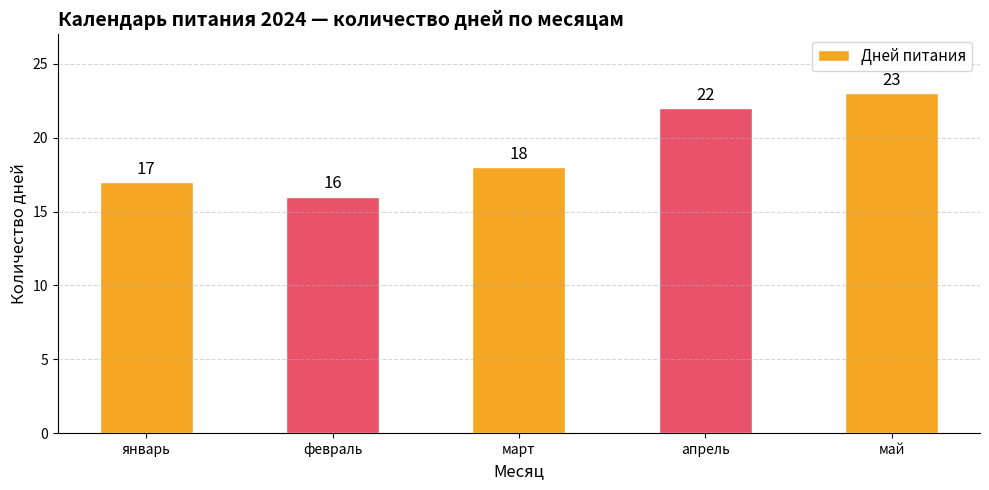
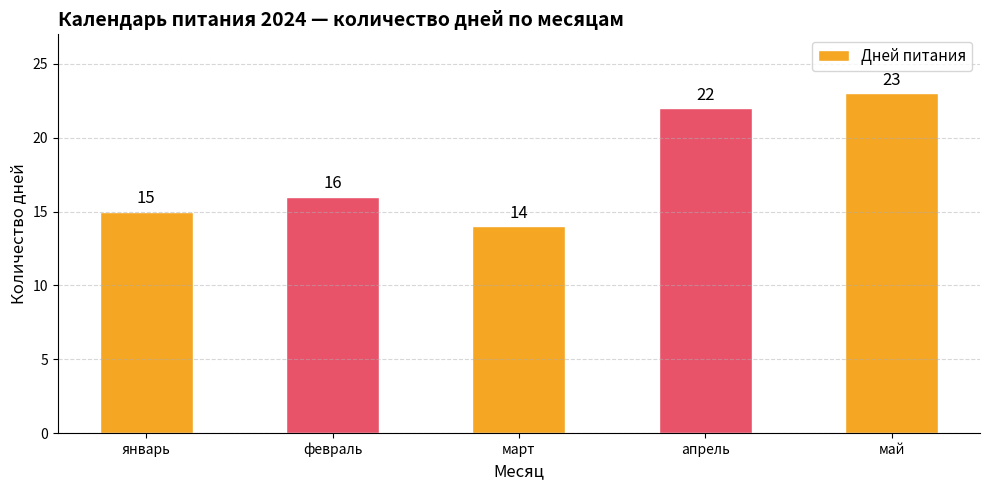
январь: 17 -> 15
март: 18 -> 14
